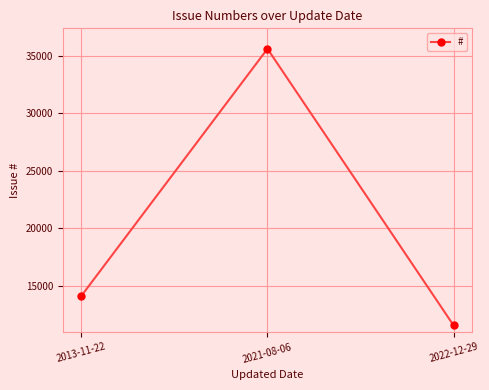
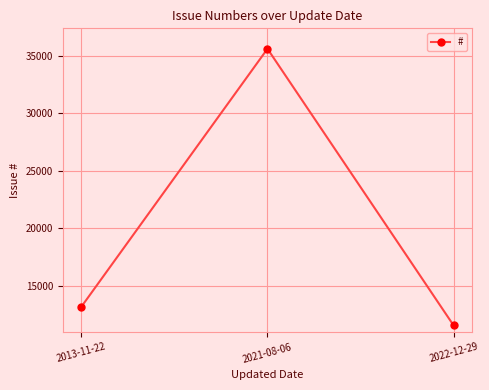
2013-11-22: 14100 -> 13200
